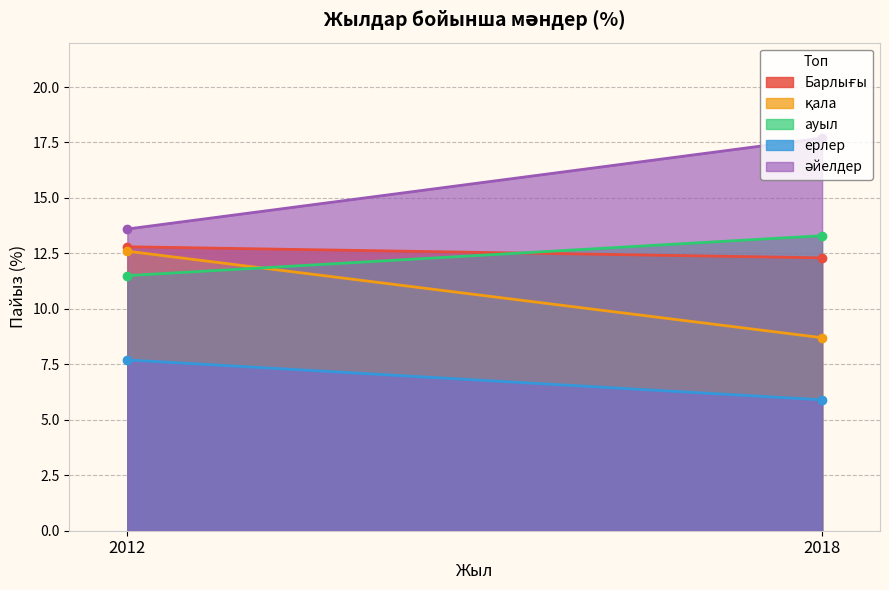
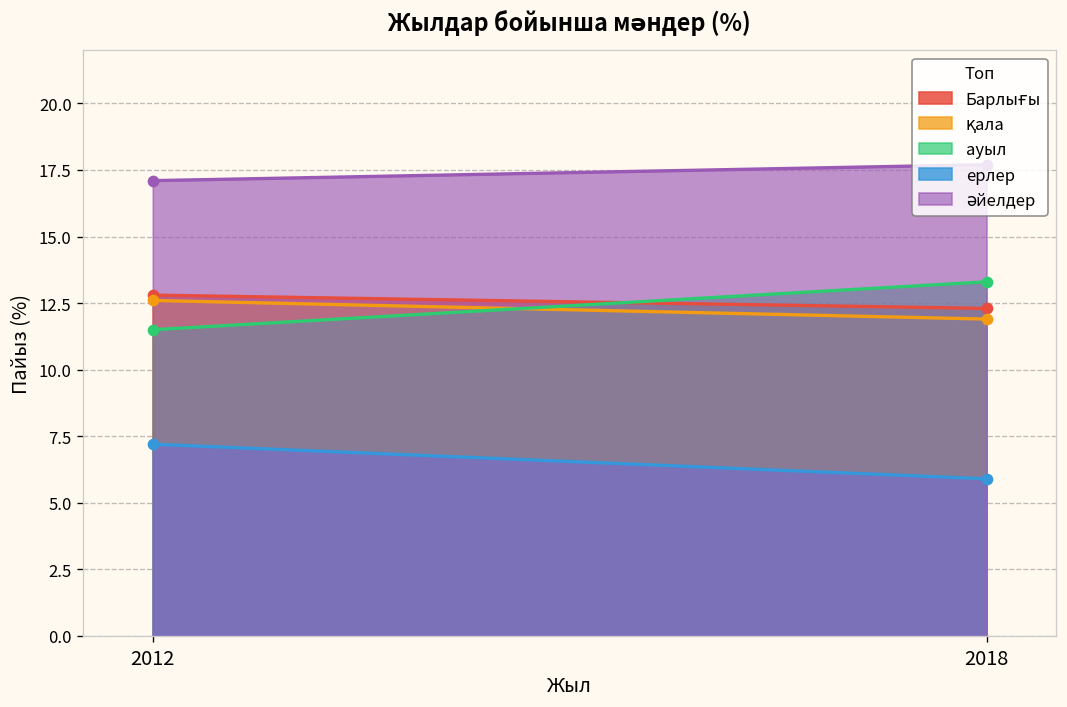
ерлер, 2012: 7.7 -> 7.2
әйелдер, 2012: 13.6 -> 17.1
қала, 2018: 8.7 -> 11.9
